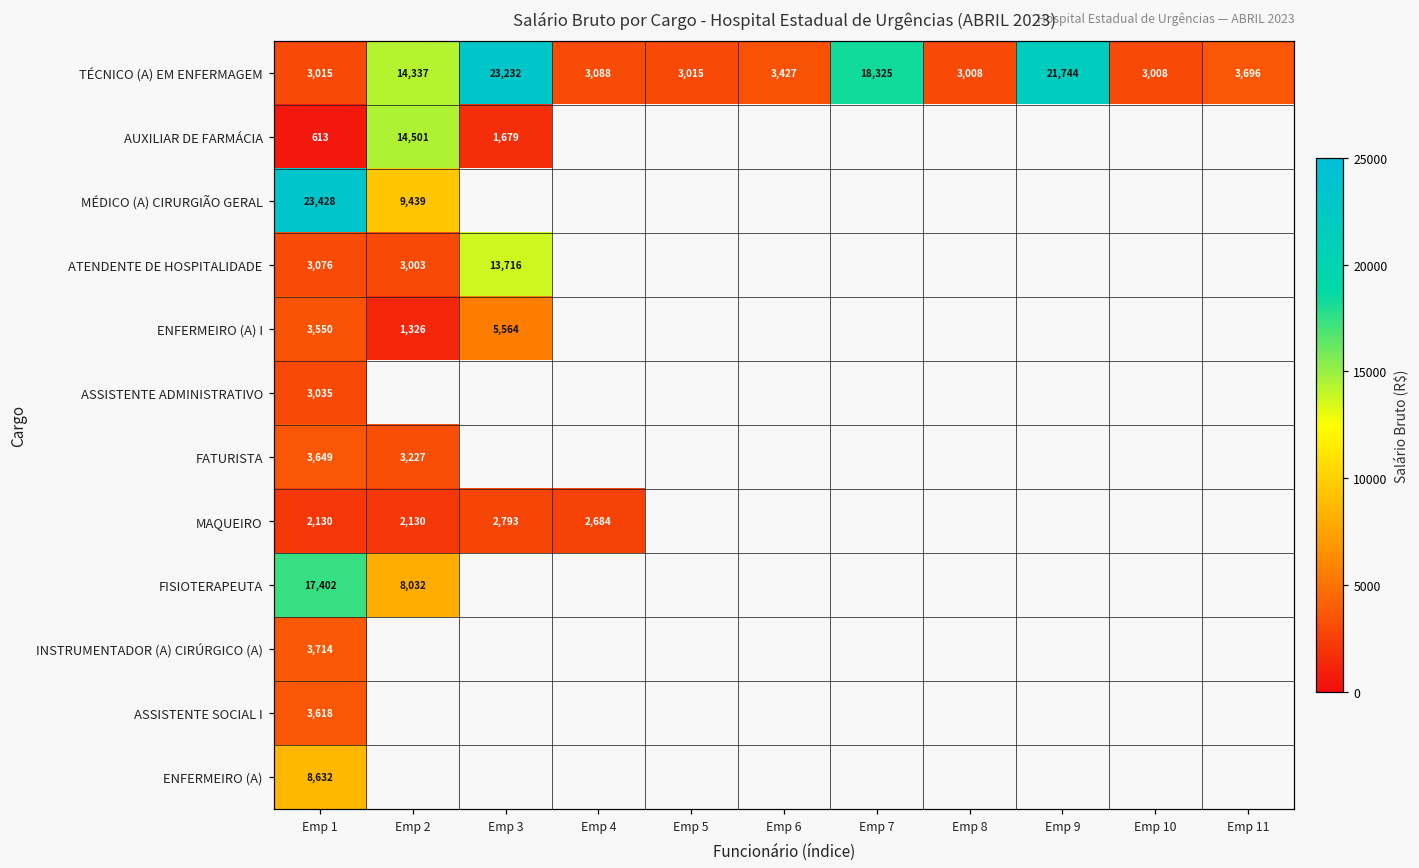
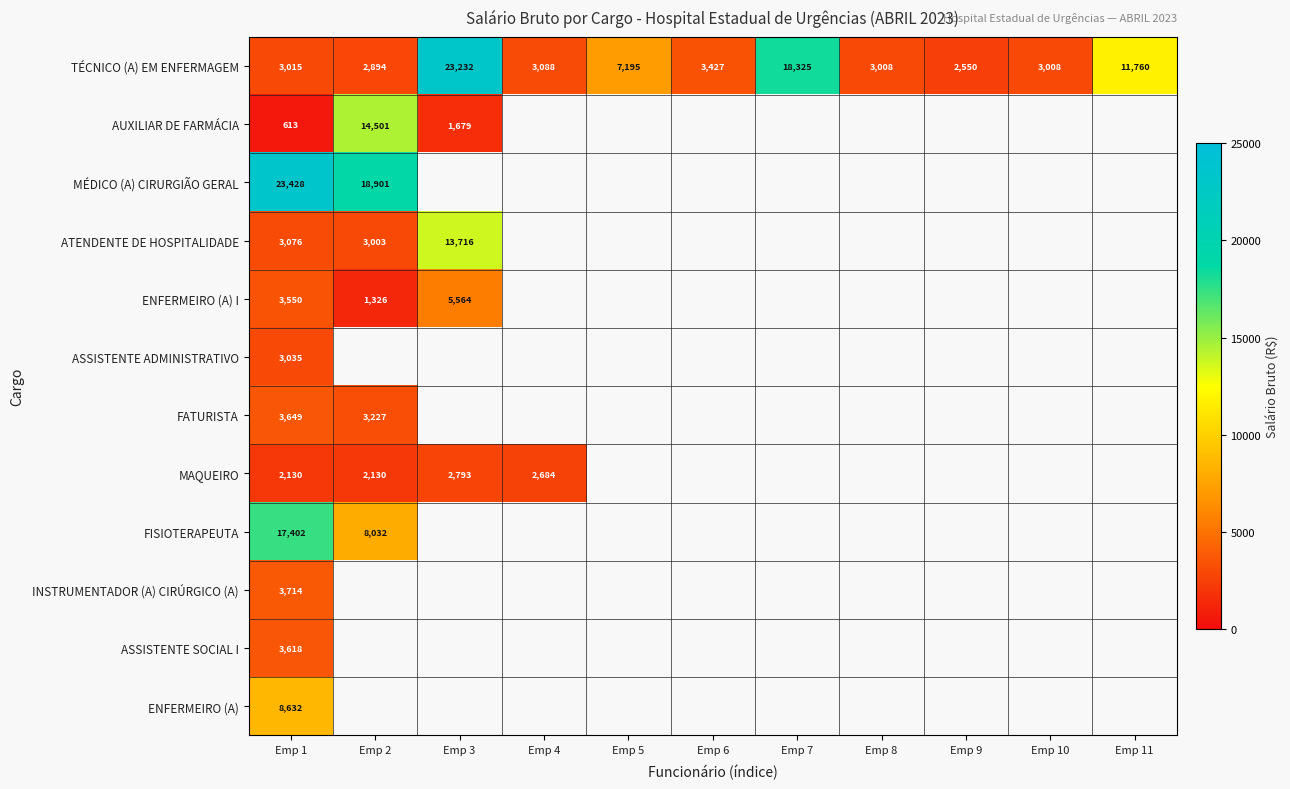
TÉCNICO (A) EM ENFERMAGEM, Emp 2: 14,337 -> 2,894
TÉCNICO (A) EM ENFERMAGEM, Emp 5: 3,015 -> 7,195
TÉCNICO (A) EM ENFERMAGEM, Emp 9: 21,744 -> 2,550
TÉCNICO (A) EM ENFERMAGEM, Emp 11: 3,696 -> 11,760
MÉDICO (A) CIRURGIÃO GERAL, Emp 2: 9,439 -> 18,901
